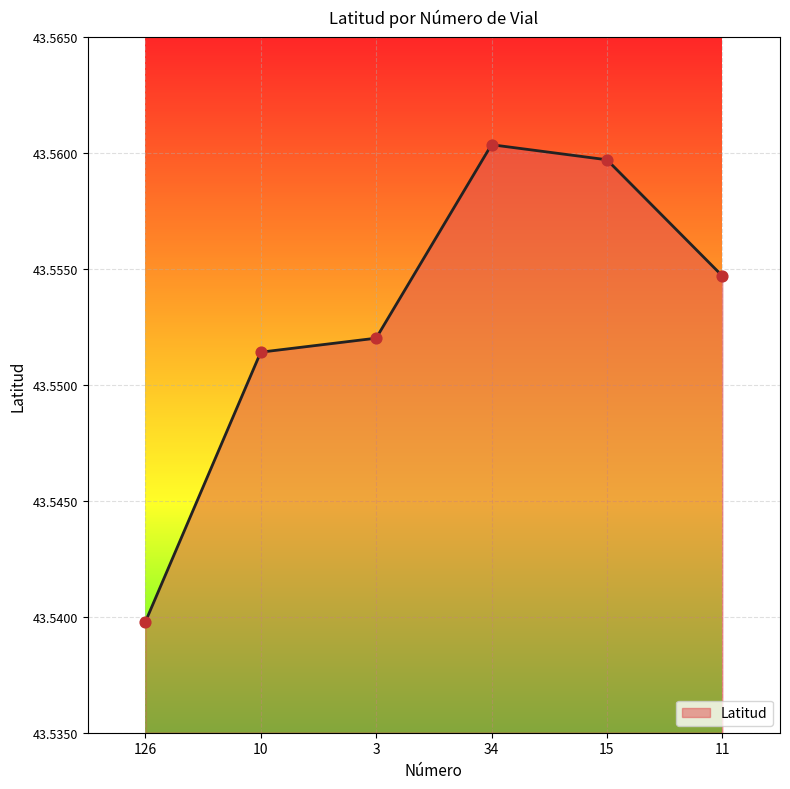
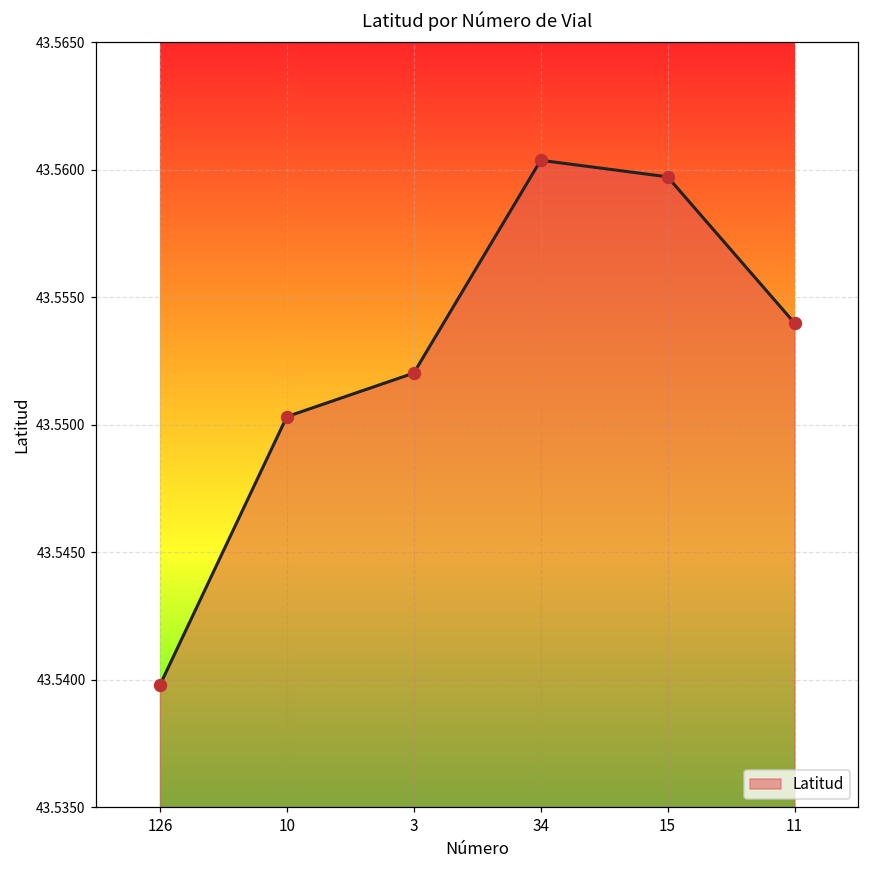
10: 43.5514 -> 43.5503
11: 43.5547 -> 43.5540
